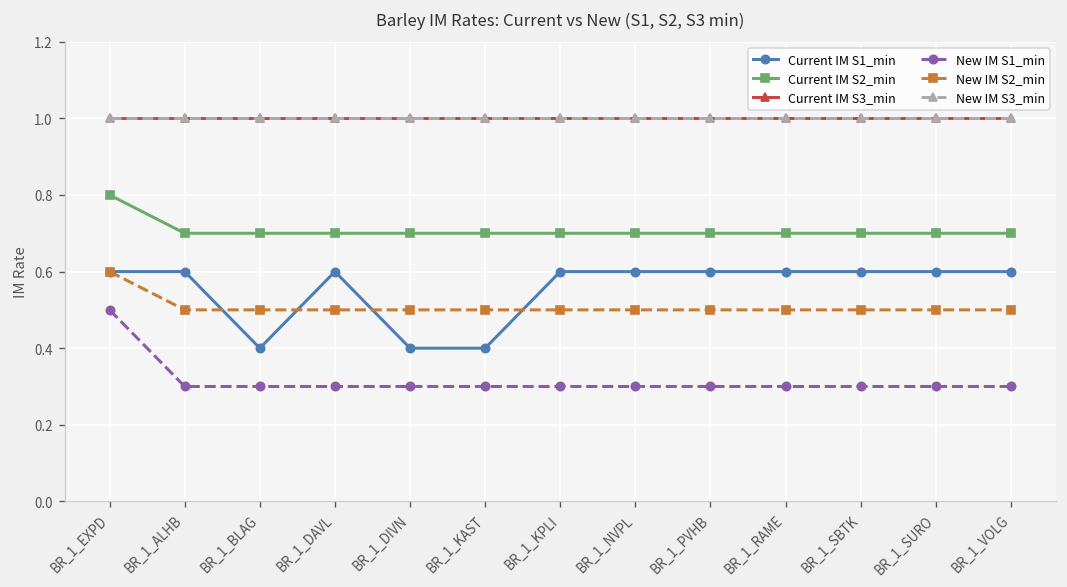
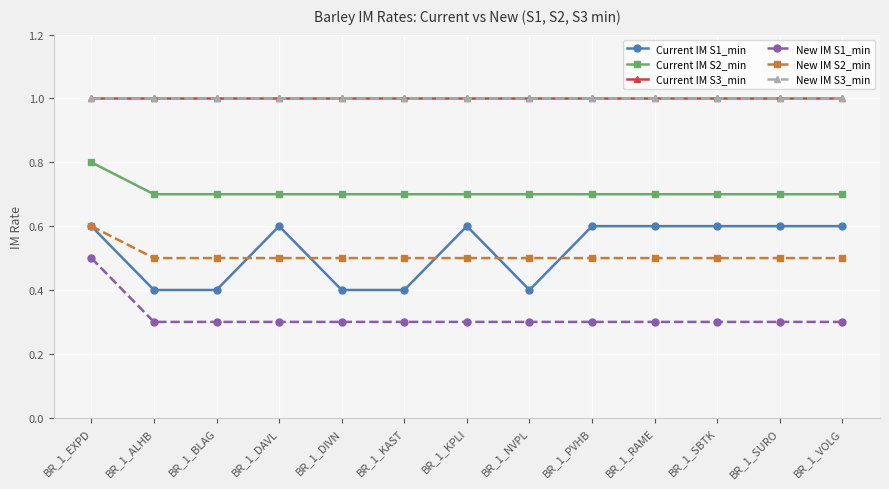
Current IM S1_min, BR_1_ALHB: 0.6 -> 0.4
Current IM S1_min, BR_1_NVPL: 0.6 -> 0.4
